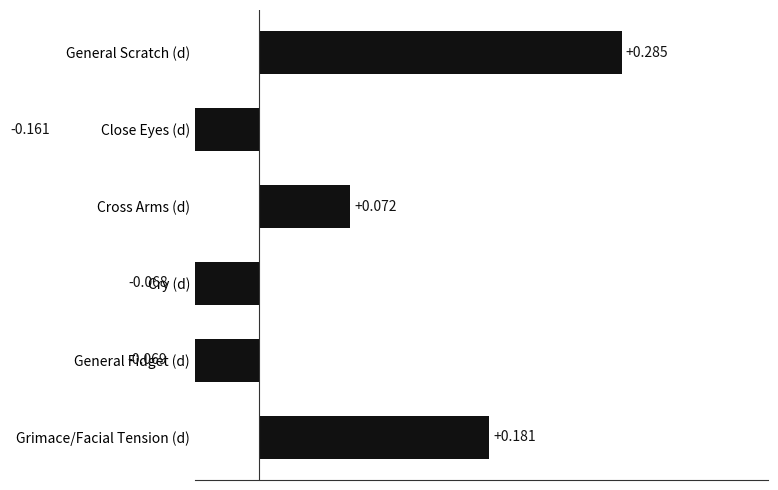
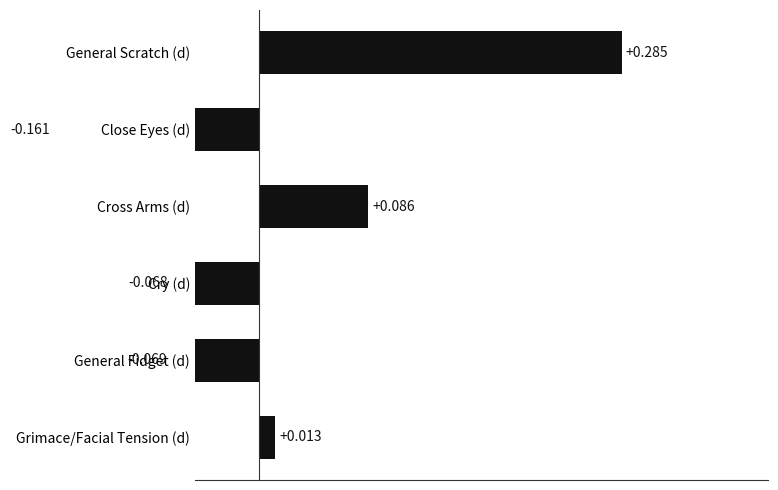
Cross Arms (d): +0.072 -> +0.086
Grimace/Facial Tension (d): +0.181 -> +0.013
